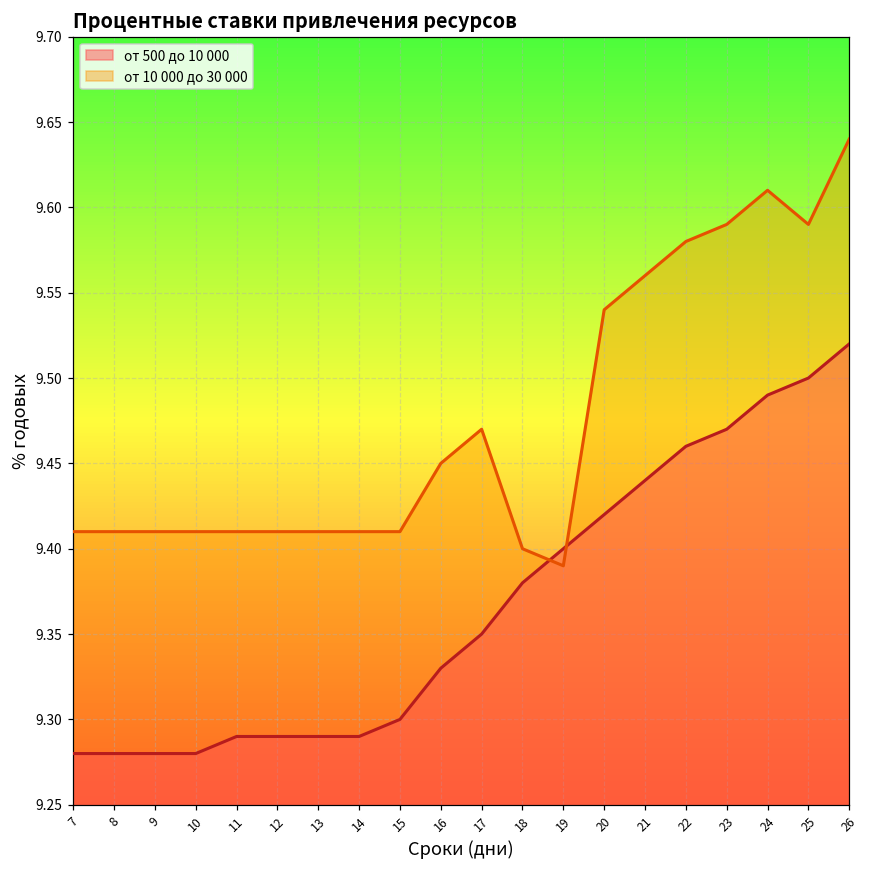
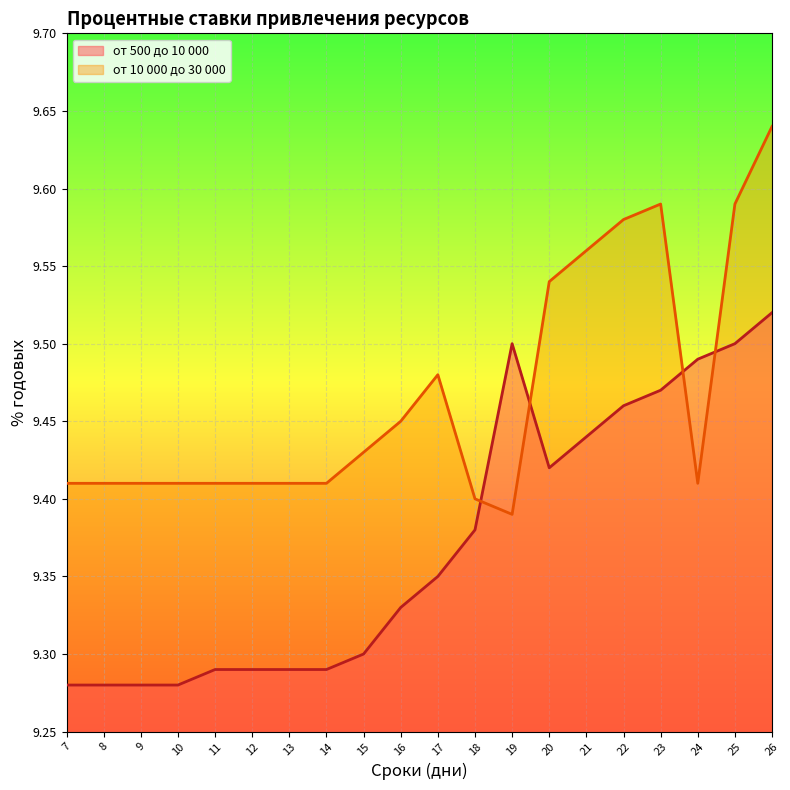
от 10 000 до 30 000, 15: 9.41 -> 9.43
от 10 000 до 30 000, 17: 9.47 -> 9.48
от 500 до 10 000, 19: 9.4 -> 9.5
от 10 000 до 30 000, 24: 9.61 -> 9.41
